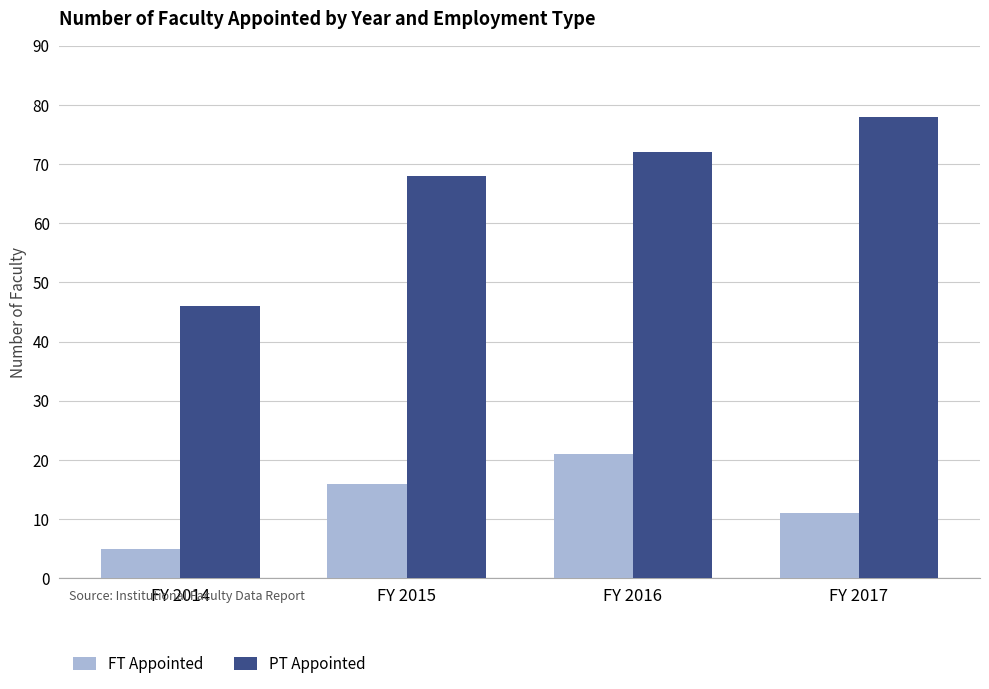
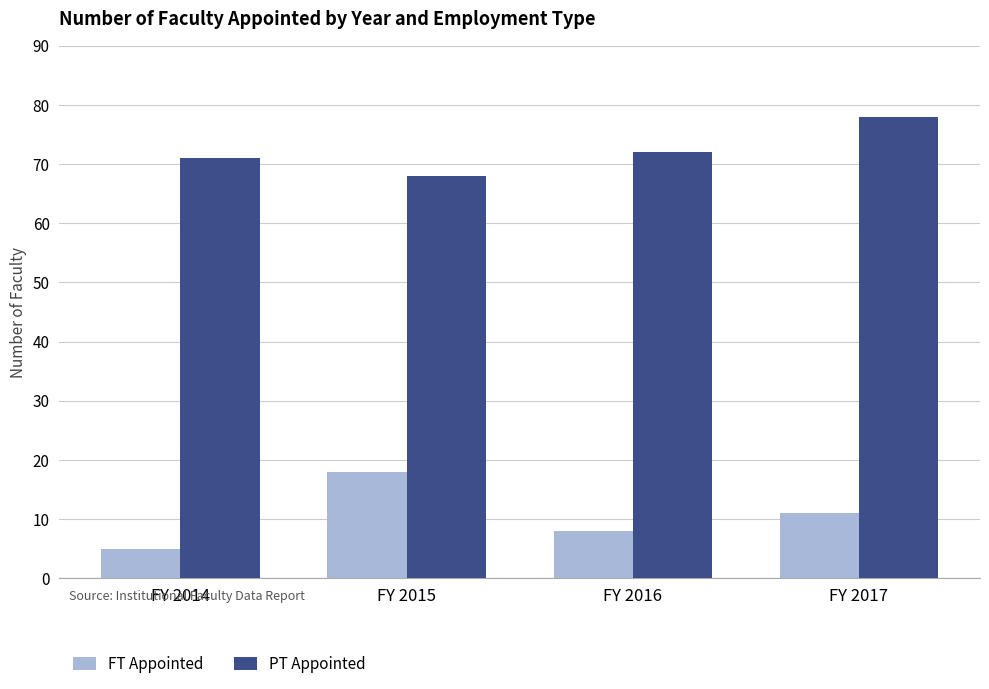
PT Appointed, FY 2014: 46 -> 71
FT Appointed, FY 2015: 16 -> 18
FT Appointed, FY 2016: 21 -> 8
